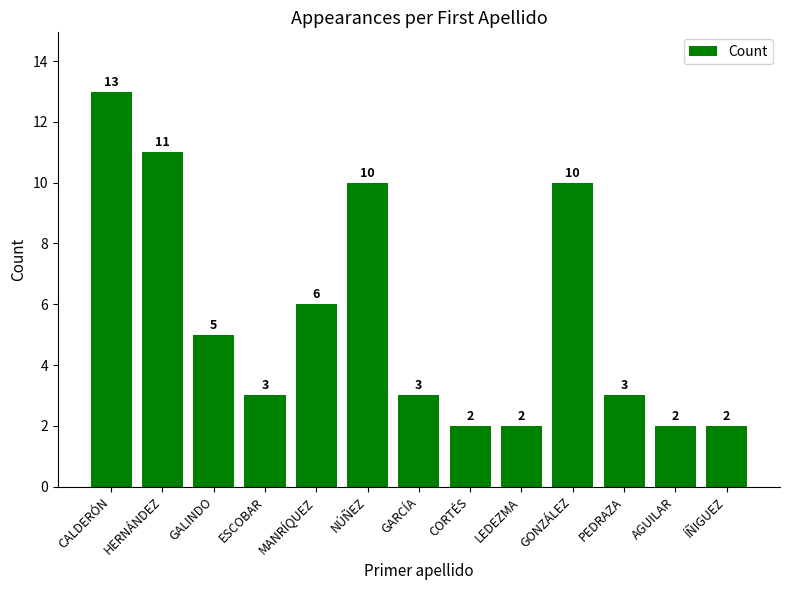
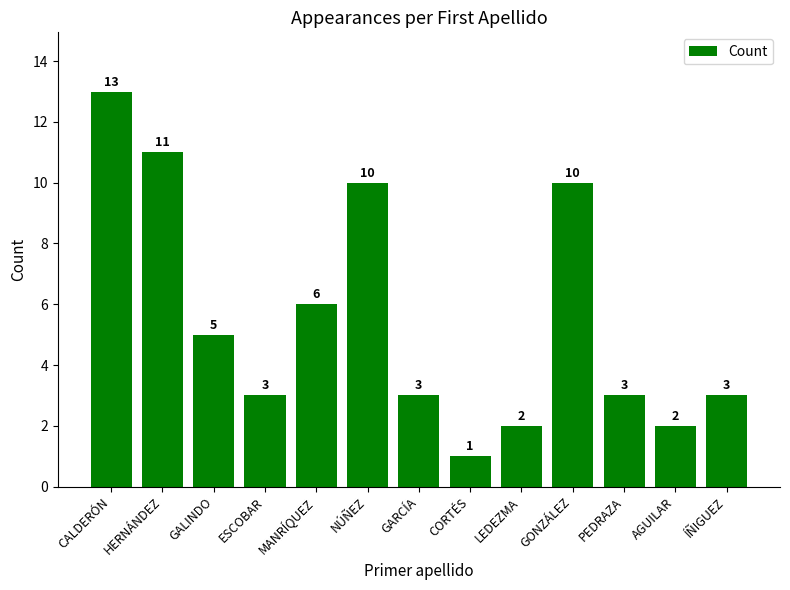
CORTÉS: 2 -> 1
ÍÑIGUEZ: 2 -> 3
